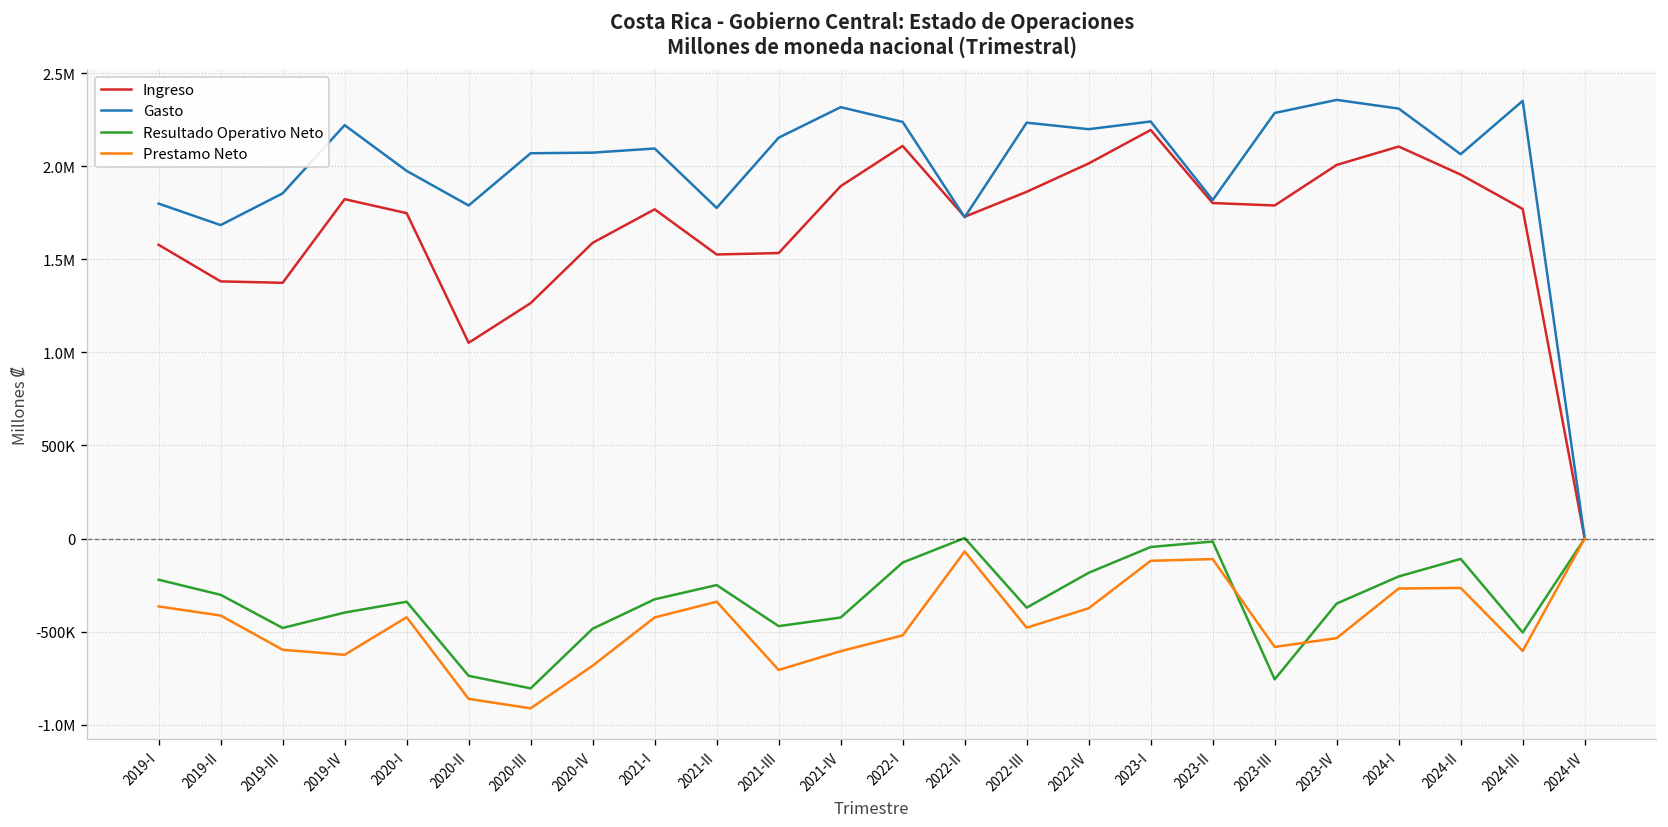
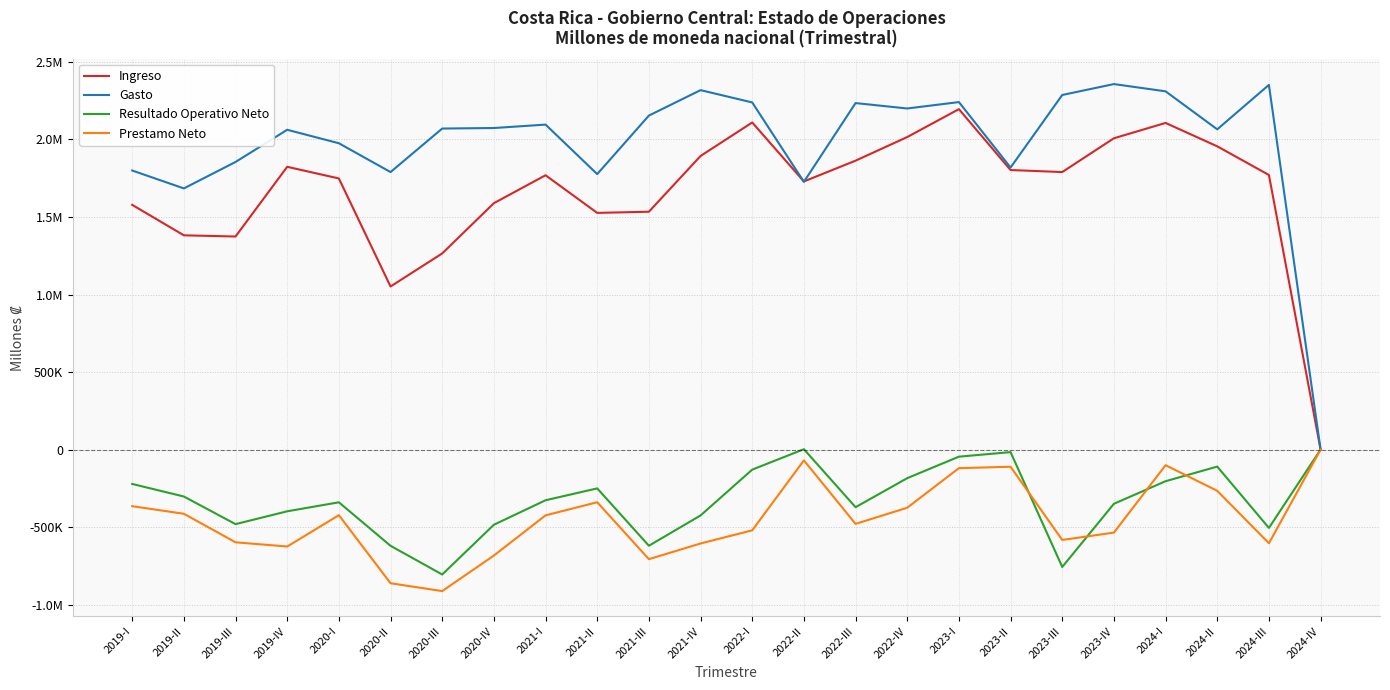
Gasto, 2019-IV: 2220000 -> 2060000
Resultado Operativo Neto, 2020-II: -740000 -> -620000
Resultado Operativo Neto, 2021-III: -470000 -> -620000
Prestamo Neto, 2024-I: -270000 -> -100000
